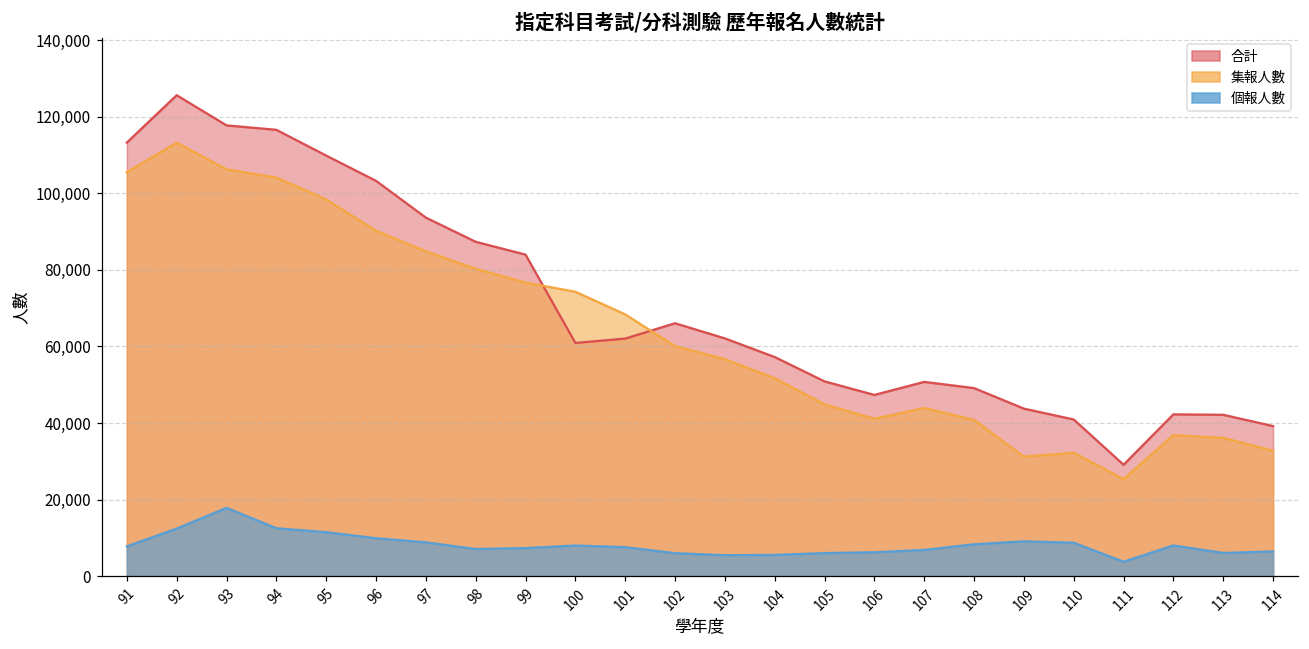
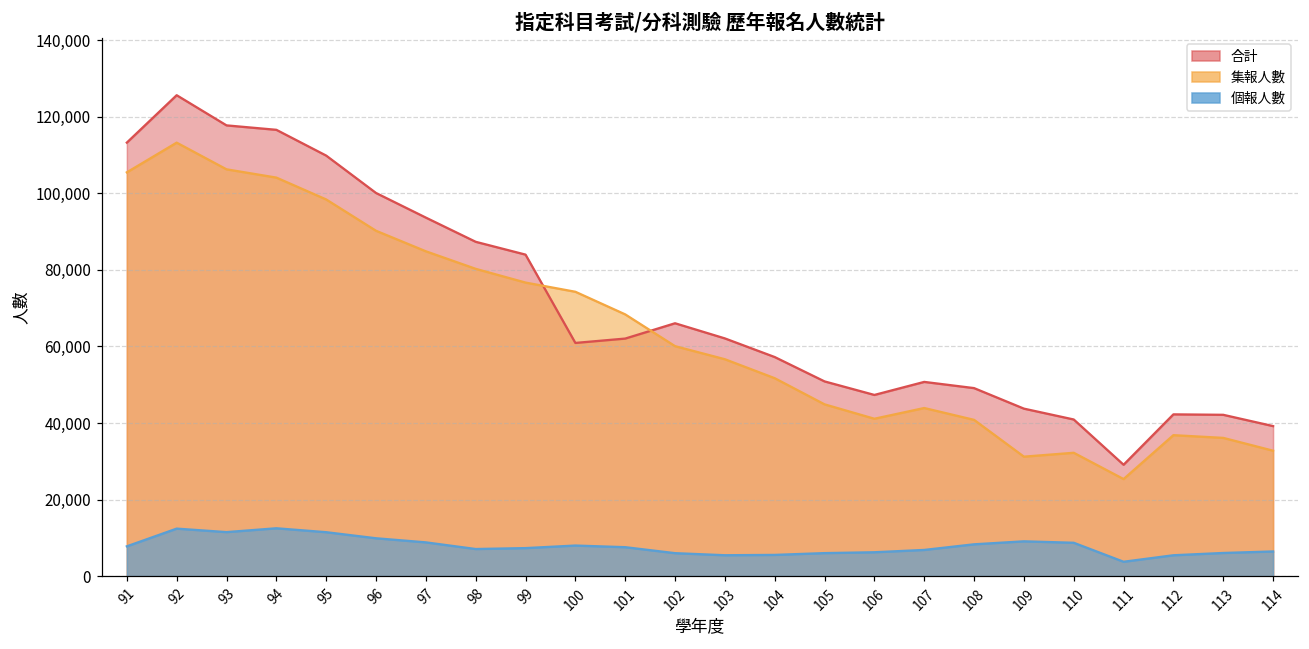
個報人數, 93: 18,000 -> 11,000
合計, 96: 103,000 -> 100,000
個報人數, 112: 8,000 -> 5,000
